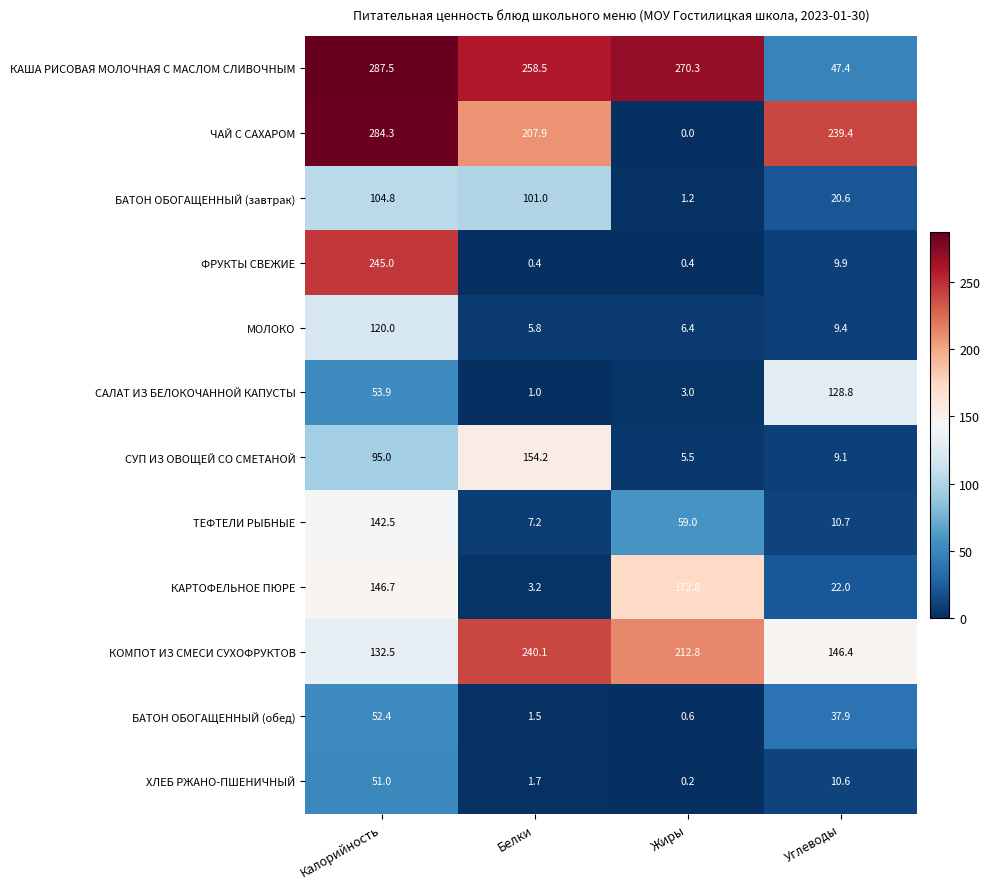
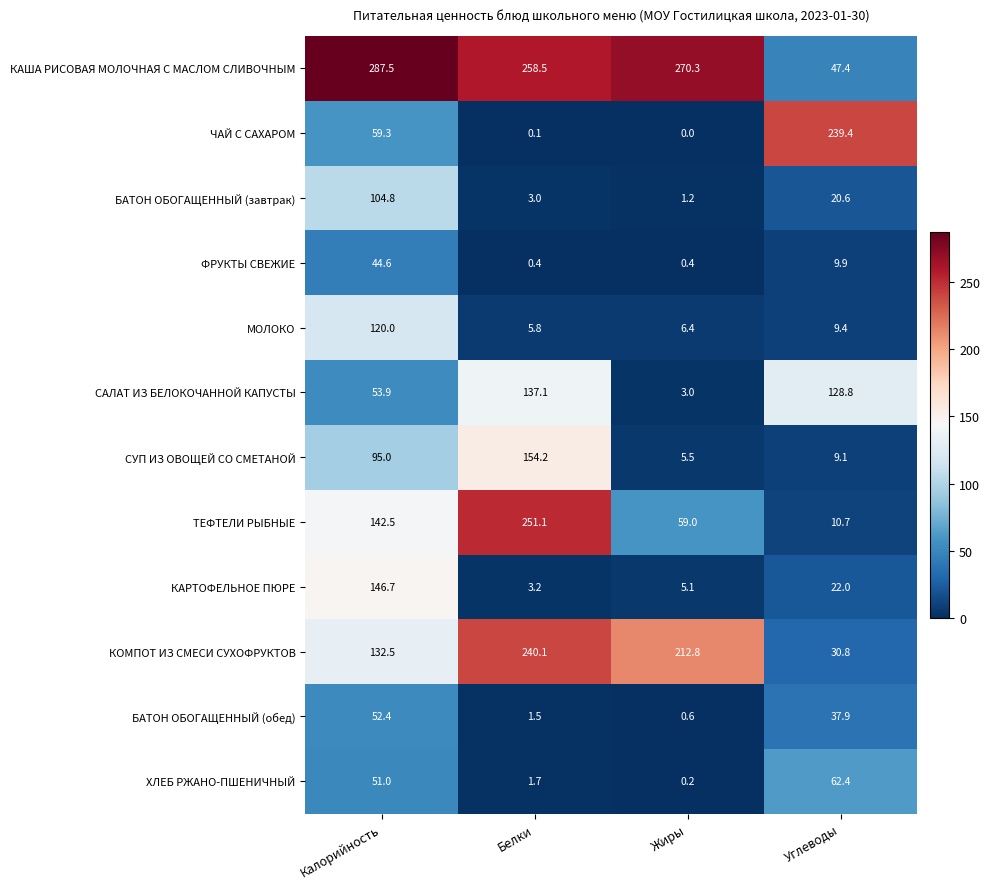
ЧАЙ С САХАРОМ, Калорийность: 284.3 -> 59.3
ЧАЙ С САХАРОМ, Белки: 207.9 -> 0.1
БАТОН ОБОГАЩЕННЫЙ (завтрак), Белки: 101.0 -> 3.0
ФРУКТЫ СВЕЖИЕ, Калорийность: 245.0 -> 44.6
САЛАТ ИЗ БЕЛОКОЧАННОЙ КАПУСТЫ, Белки: 1.0 -> 137.1
ТЕФТЕЛИ РЫБНЫЕ, Белки: 7.2 -> 251.1
КАРТОФЕЛЬНОЕ ПЮРЕ, Жиры: 172.8 -> 5.1
КОМПОТ ИЗ СМЕСИ СУХОФРУКТОВ, Углеводы: 146.4 -> 30.8
ХЛЕБ РЖАНО-ПШЕНИЧНЫЙ, Углеводы: 10.6 -> 62.4
